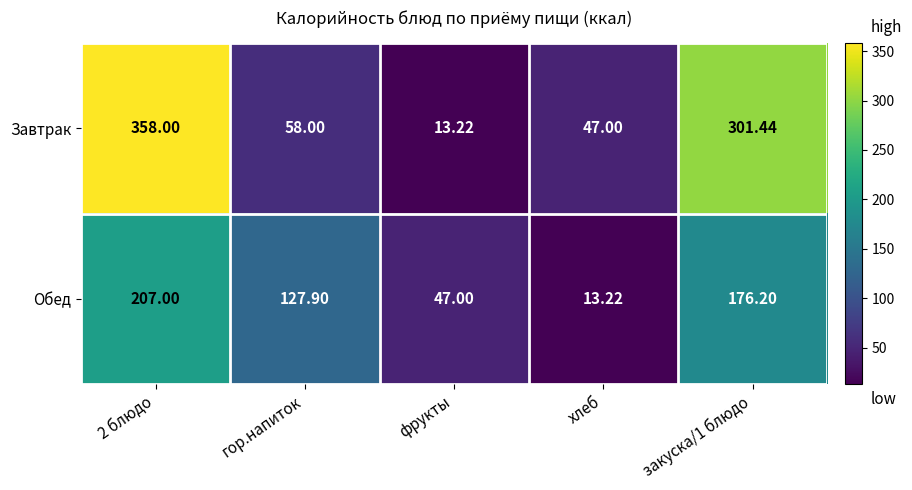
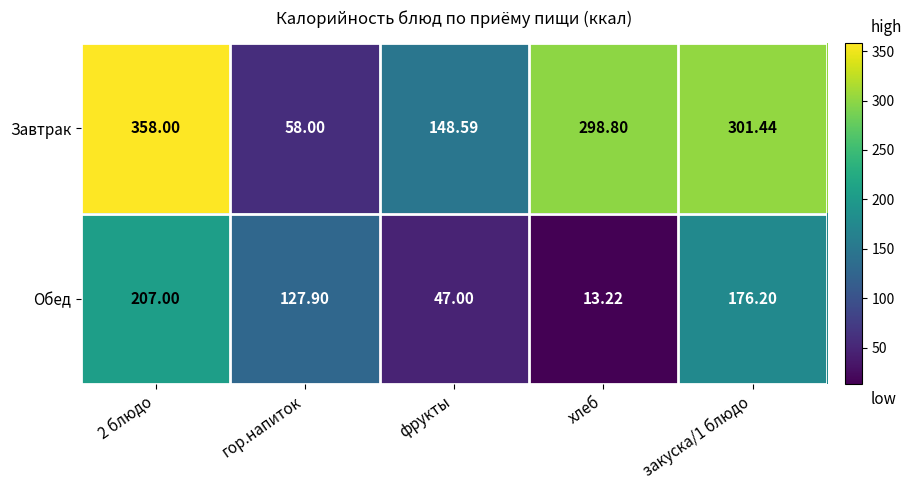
Завтрак, фрукты: 13.22 -> 148.59
Завтрак, хлеб: 47.00 -> 298.80
